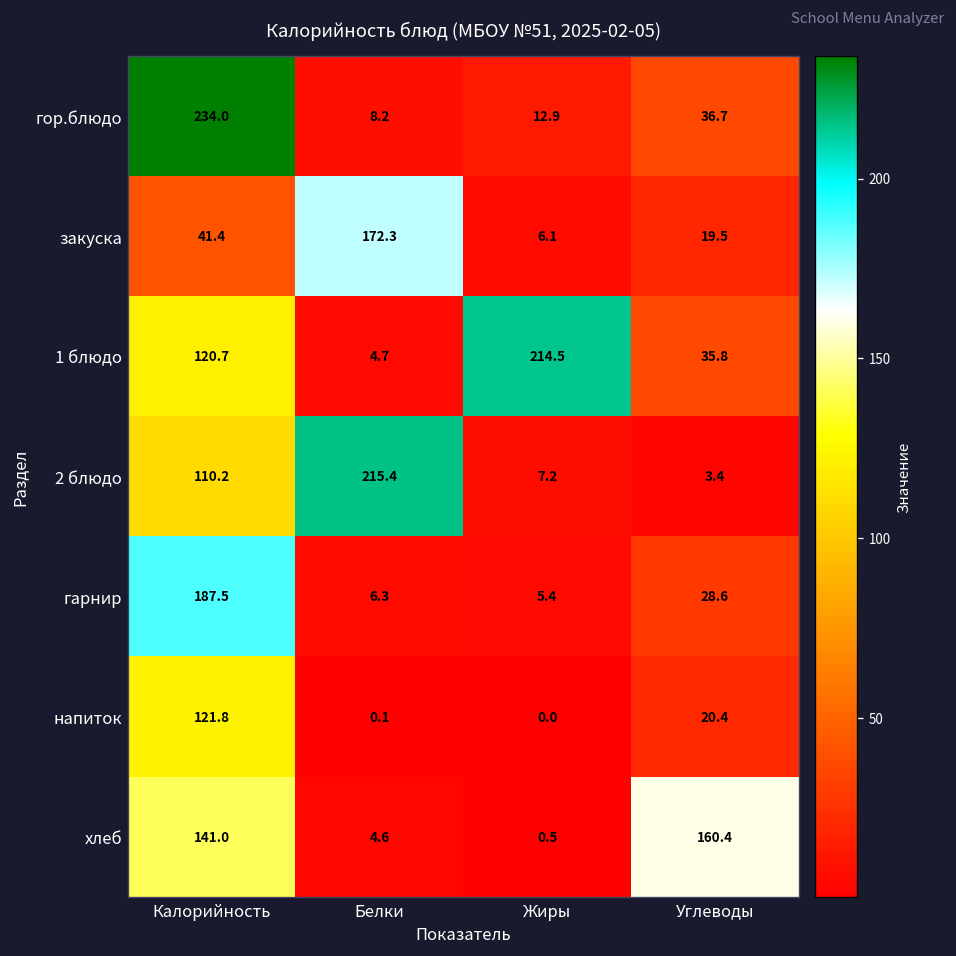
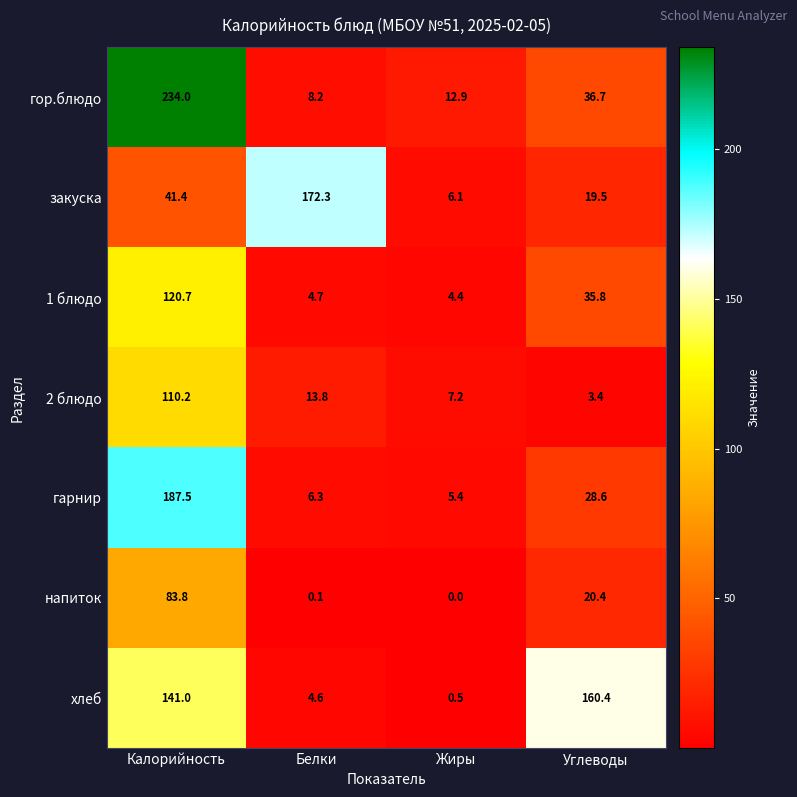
1 блюдо, Жиры: 214.5 -> 4.4
2 блюдо, Белки: 215.4 -> 13.8
напиток, Калорийность: 121.8 -> 83.8
